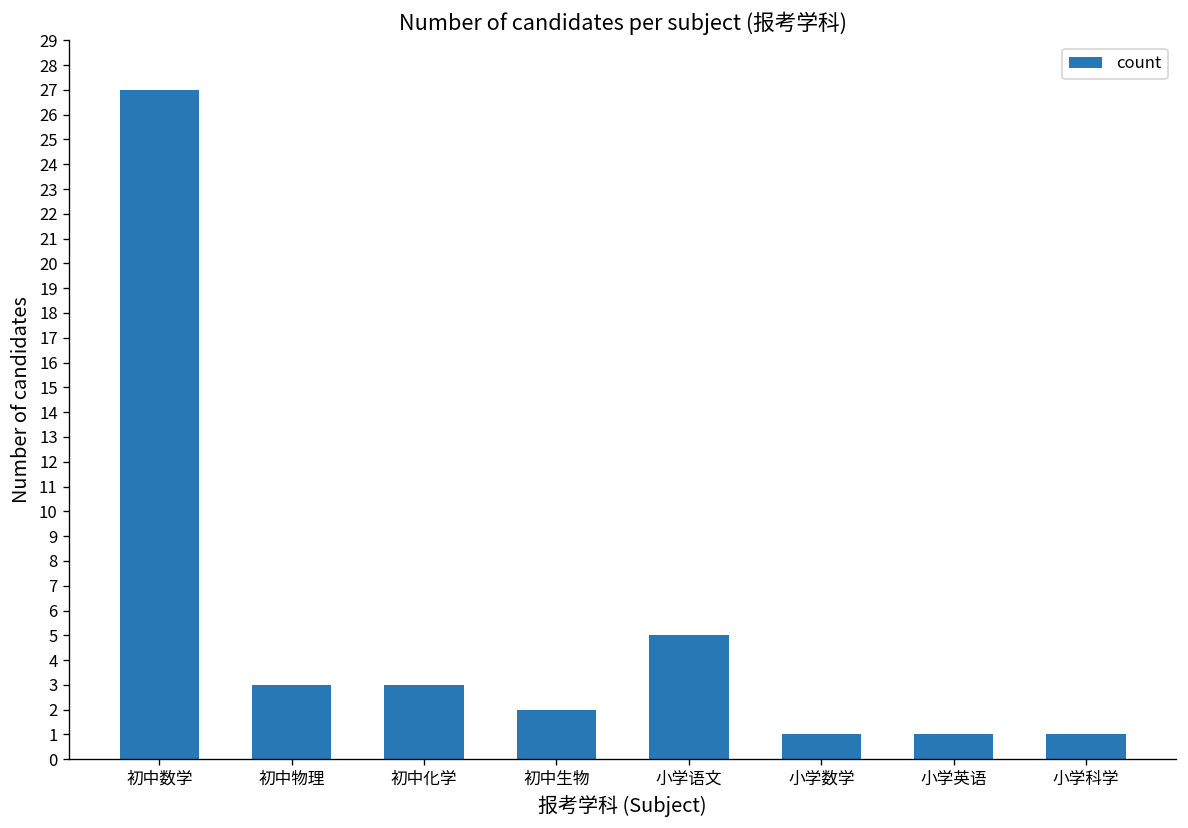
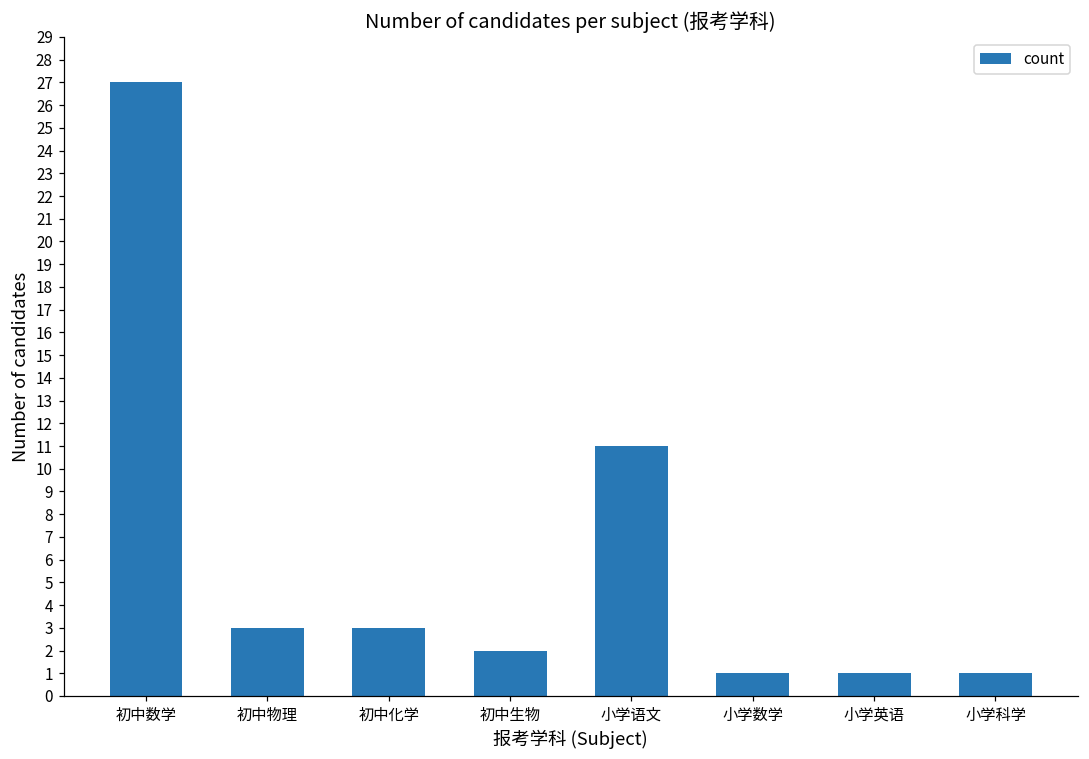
小学语文: 5 -> 11
